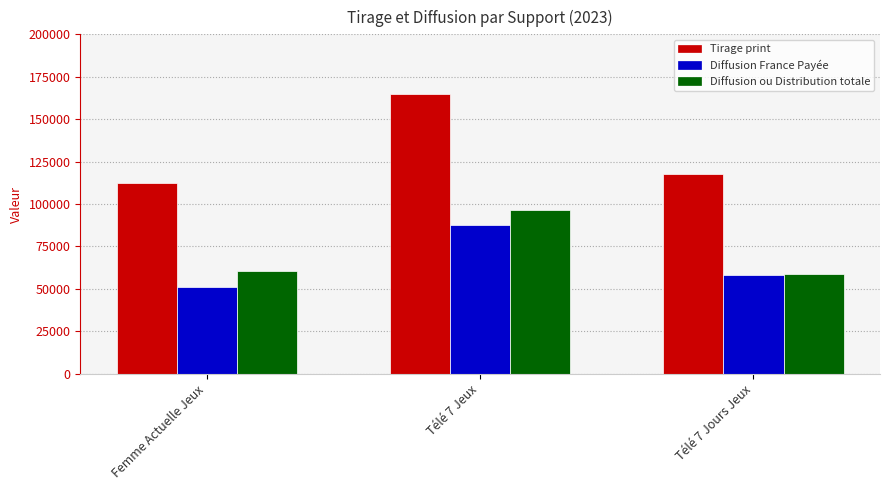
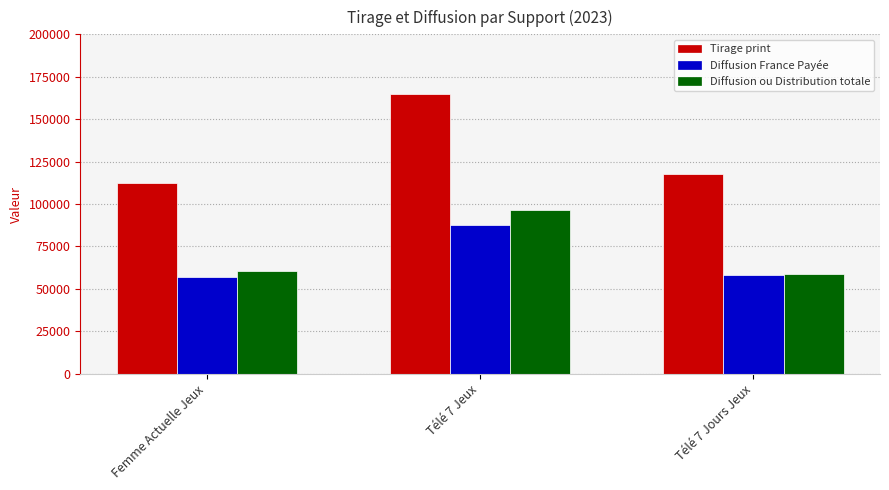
Diffusion France Payée, Femme Actuelle Jeux: 51000 -> 57000
